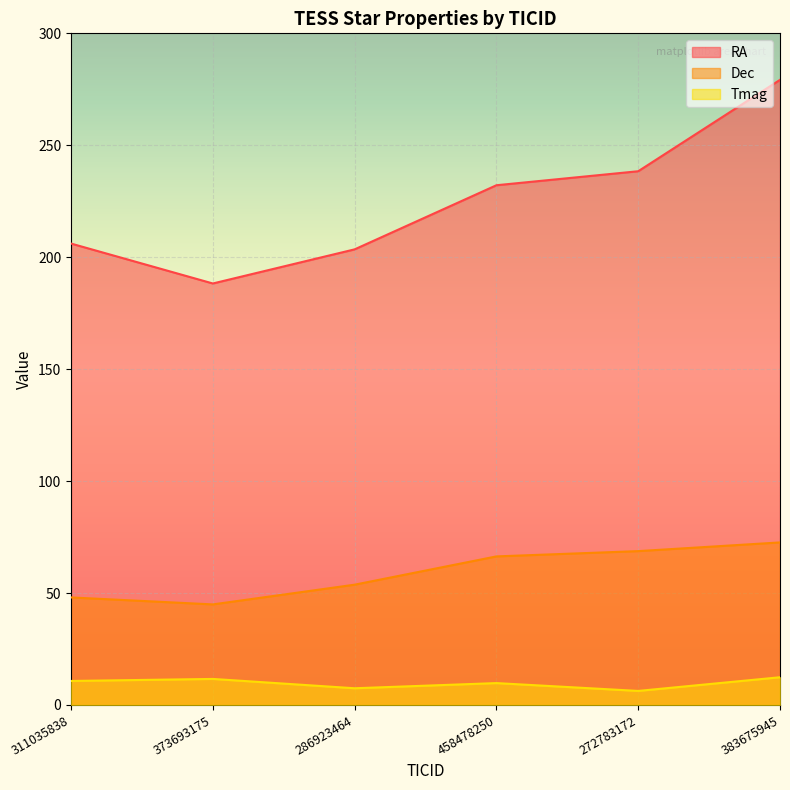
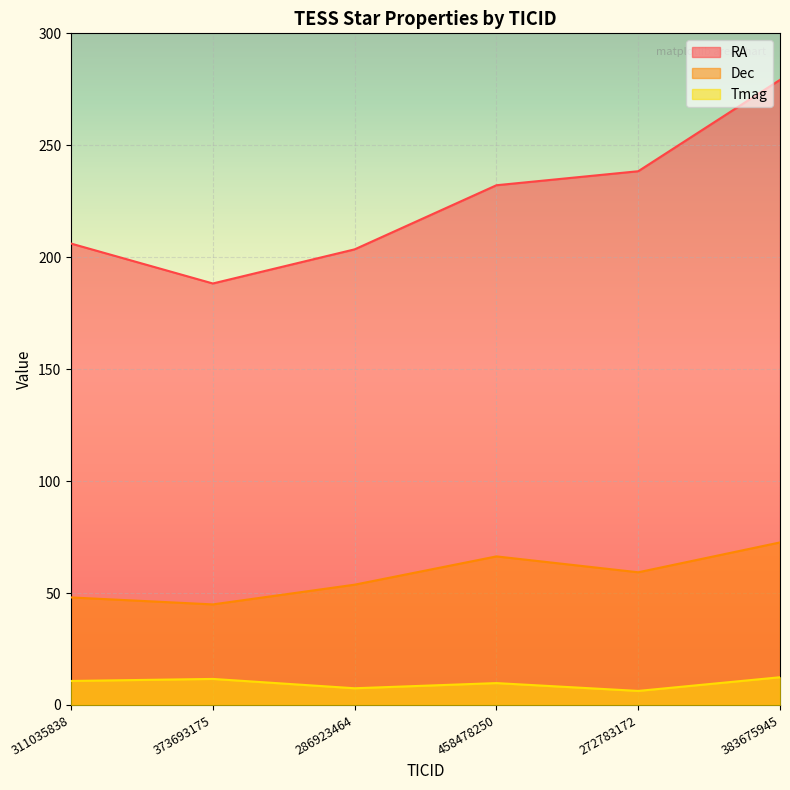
Dec, 272783172: 69 -> 59
